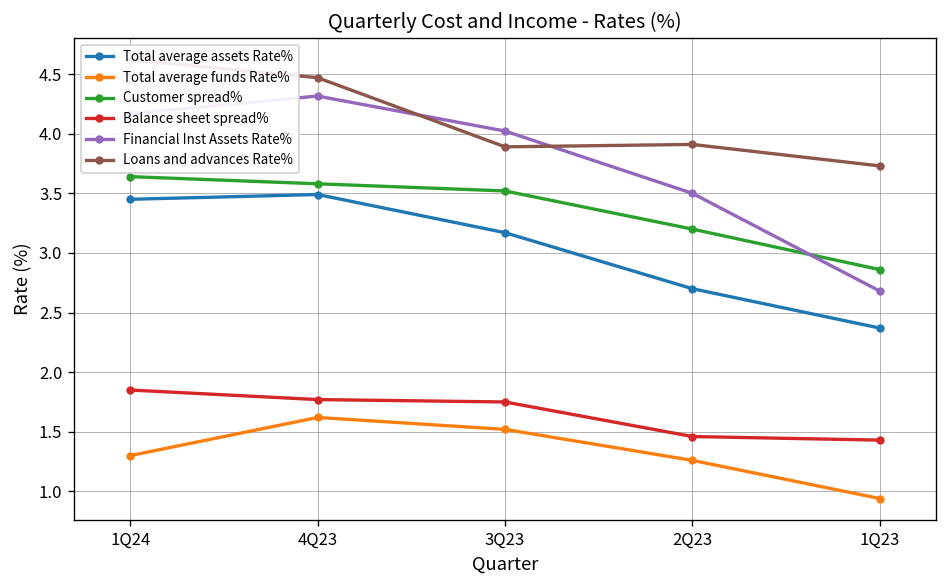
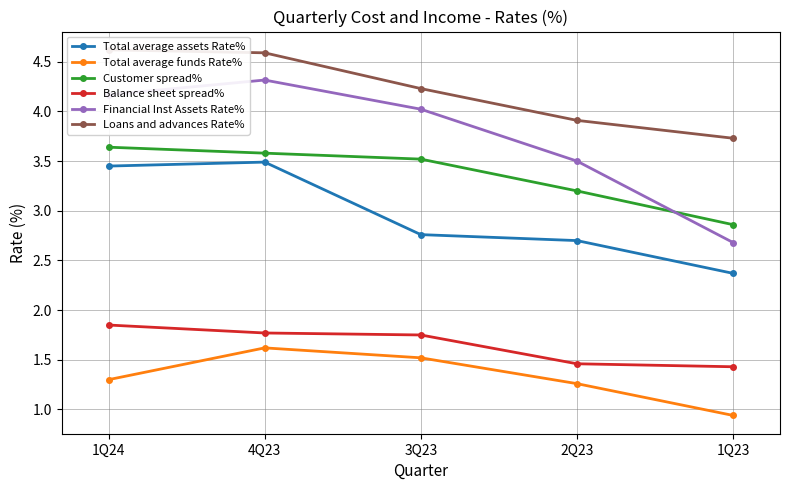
Loans and advances Rate%, 4Q23: 4.5 -> 4.6
Total average assets Rate%, 3Q23: 3.2 -> 2.8
Loans and advances Rate%, 3Q23: 3.9 -> 4.2
